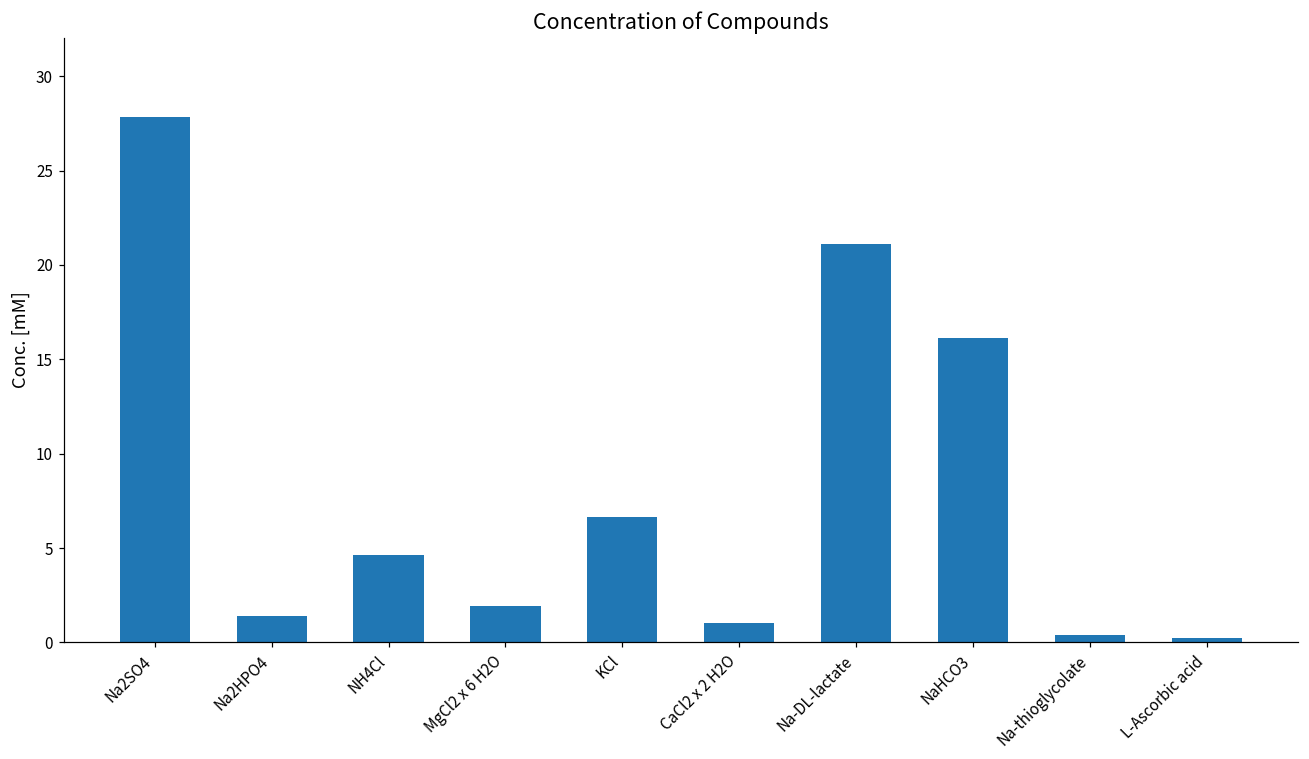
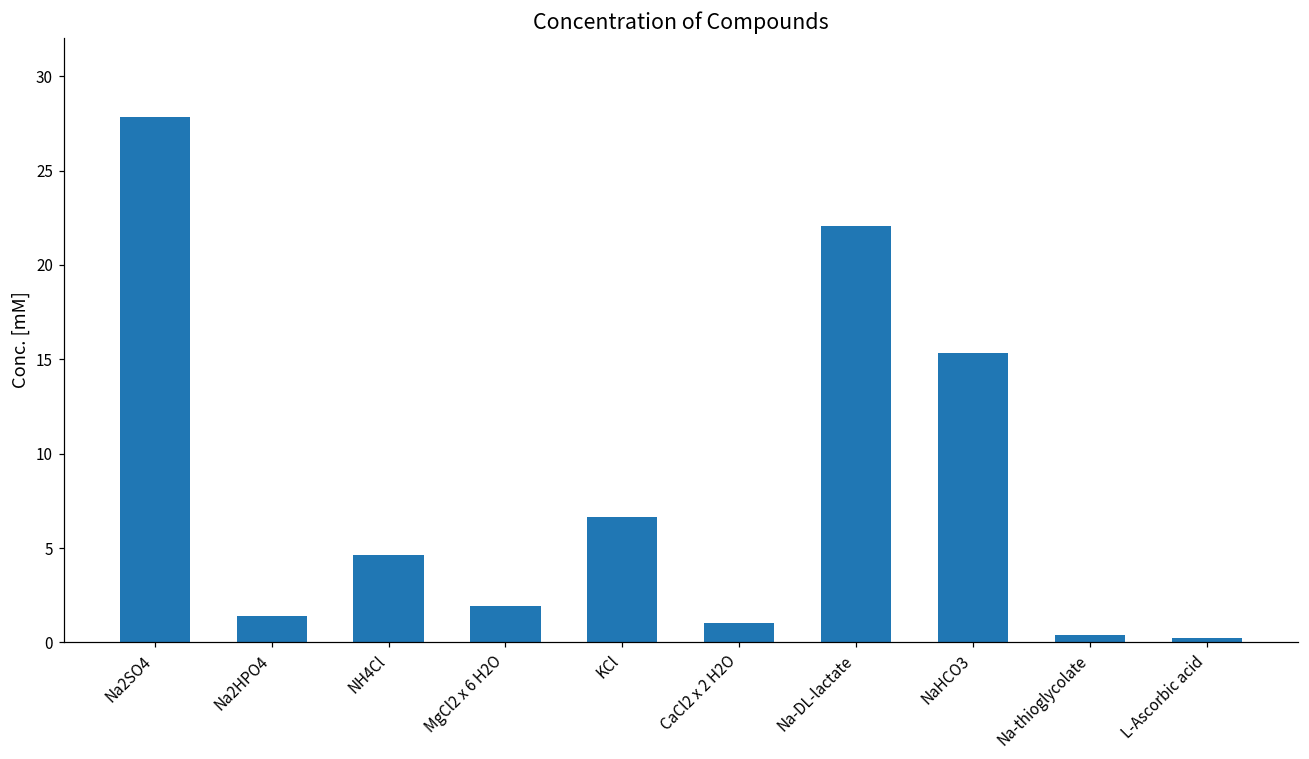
Na-DL-lactate: 21.1 -> 22.1
NaHCO3: 16.2 -> 15.3
